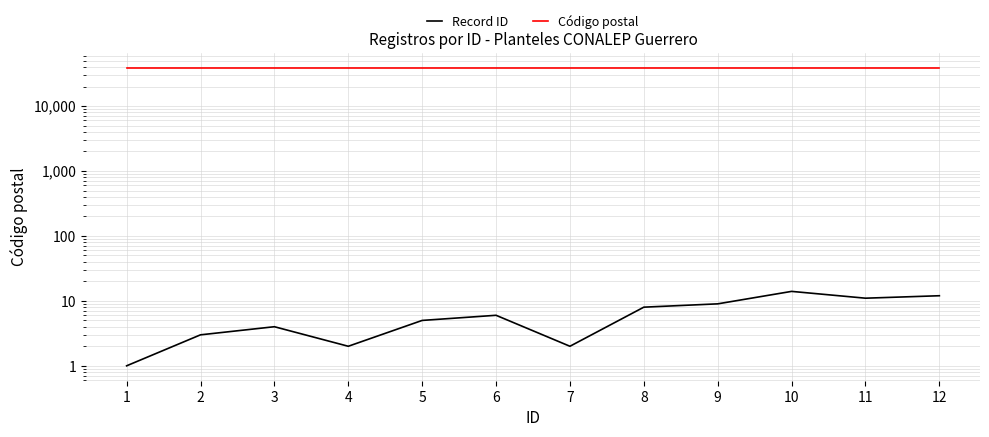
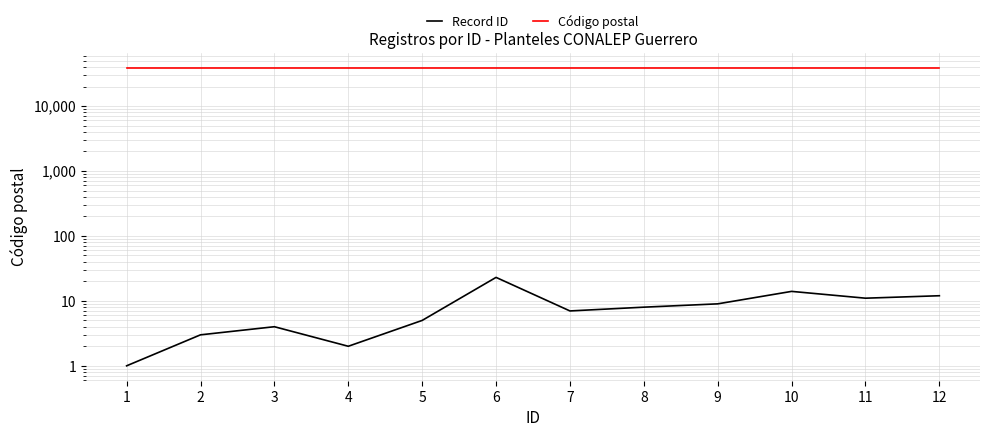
Record ID, 6: 6 -> 23
Record ID, 7: 2 -> 7
